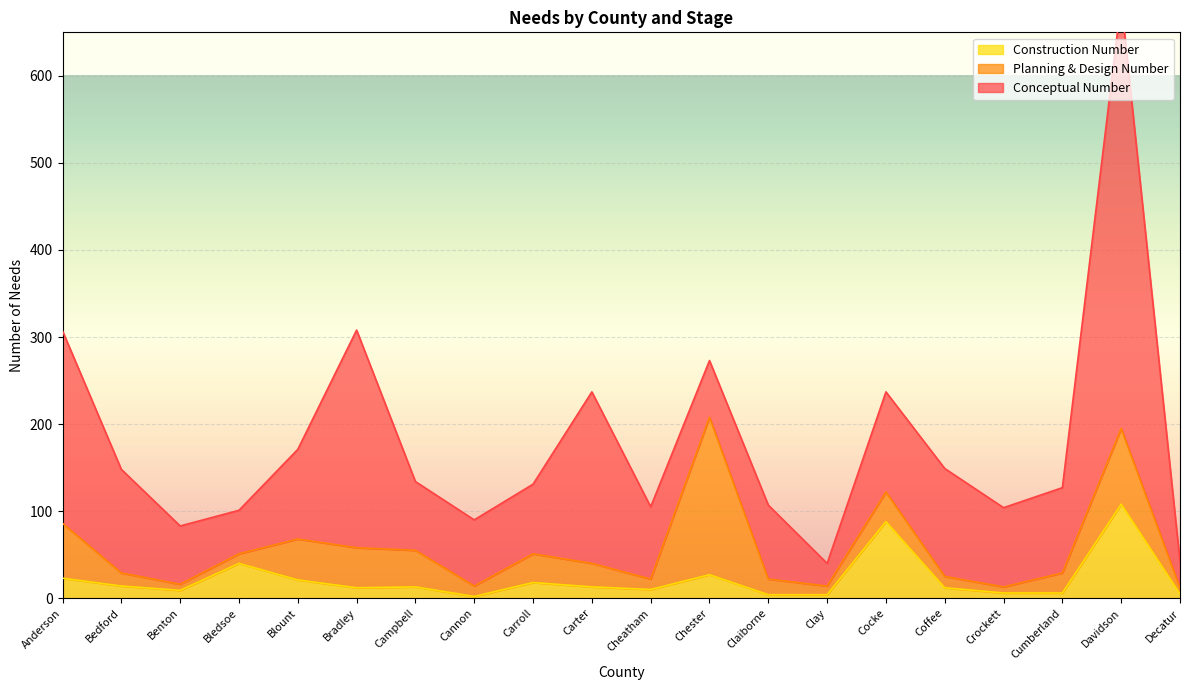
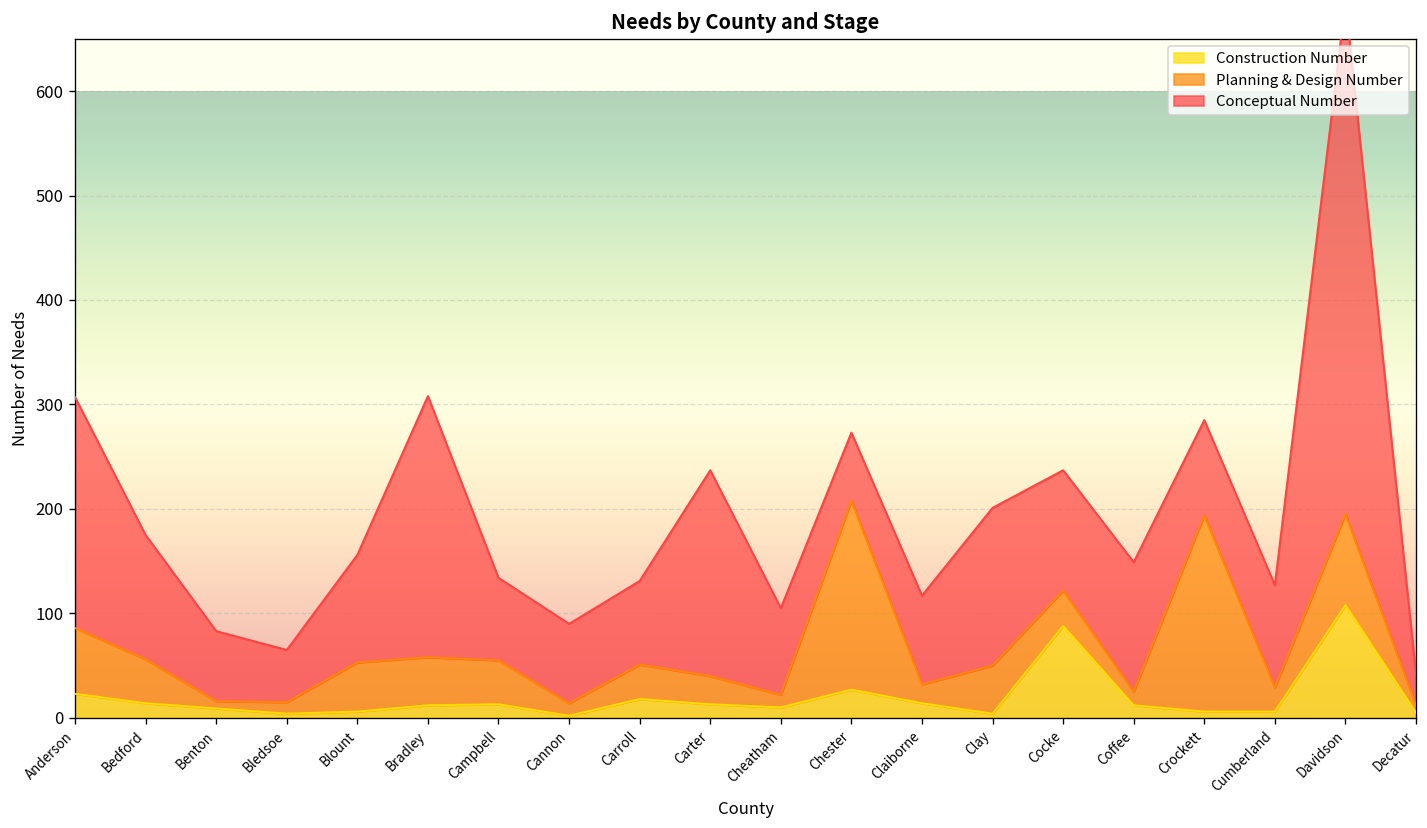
Planning & Design Number, Bedford: 20 -> 40
Construction Number, Bledsoe: 40 -> 0
Construction Number, Blount: 20 -> 10
Construction Number, Claiborne: 0 -> 10
Planning & Design Number, Clay: 10 -> 50
Conceptual Number, Clay: 30 -> 150
Planning & Design Number, Crockett: 10 -> 190
